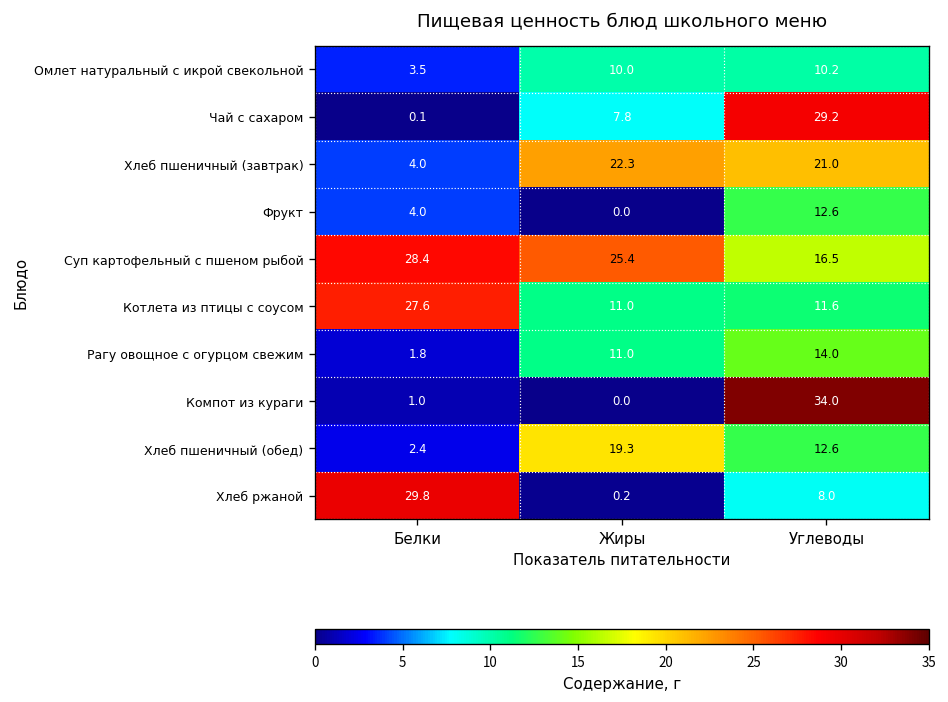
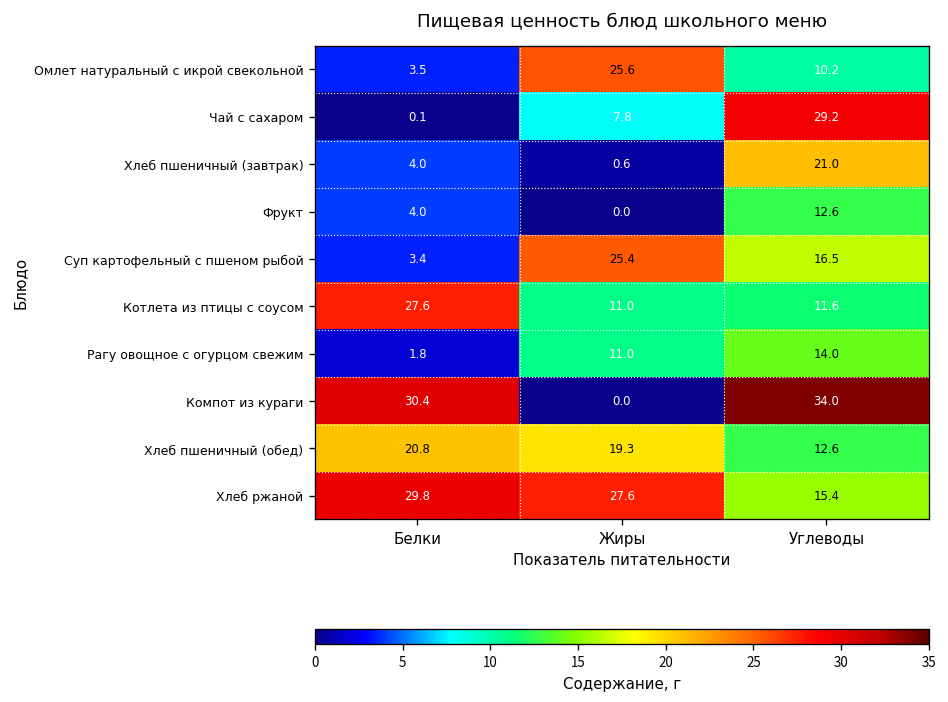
Омлет натуральный с икрой свекольной, Жиры: 10.0 -> 25.6
Хлеб пшеничный (завтрак), Жиры: 22.3 -> 0.6
Суп картофельный с пшеном рыбой, Белки: 28.4 -> 3.4
Компот из кураги, Белки: 1.0 -> 30.4
Хлеб пшеничный (обед), Белки: 2.4 -> 20.8
Хлеб ржаной, Жиры: 0.2 -> 27.6
Хлеб ржаной, Углеводы: 8.0 -> 15.4
